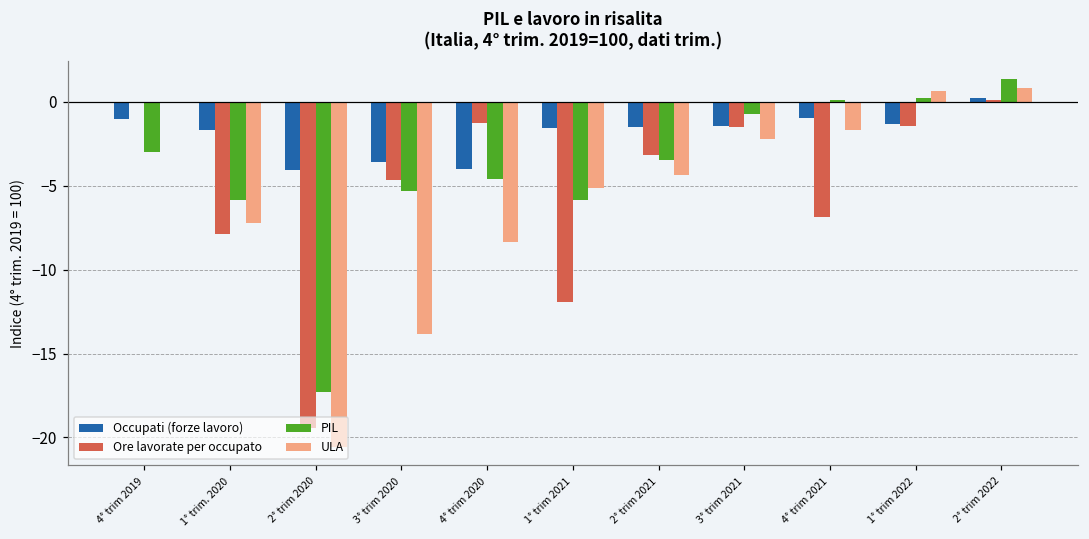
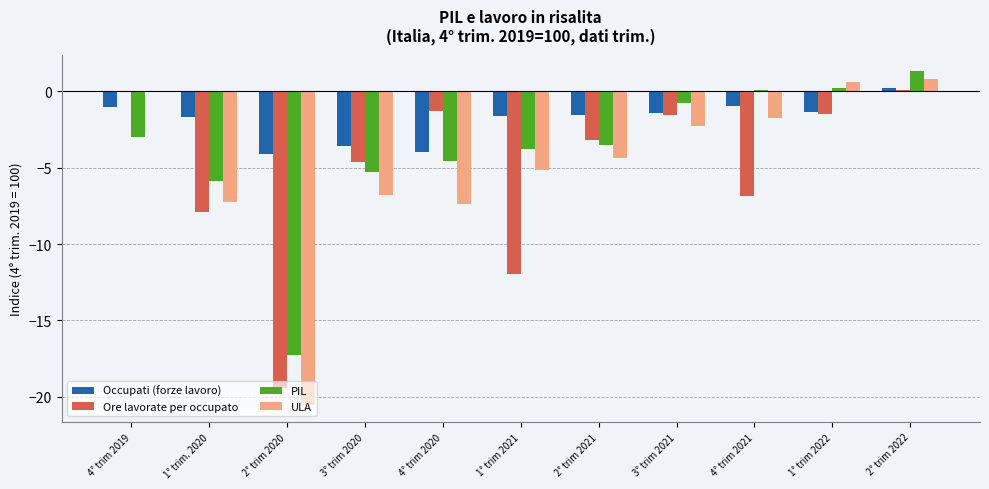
ULA, 3° trim 2020: -13.9 -> -6.8
ULA, 4° trim 2020: -8.4 -> -7.4
PIL, 1° trim 2021: -5.8 -> -3.8
